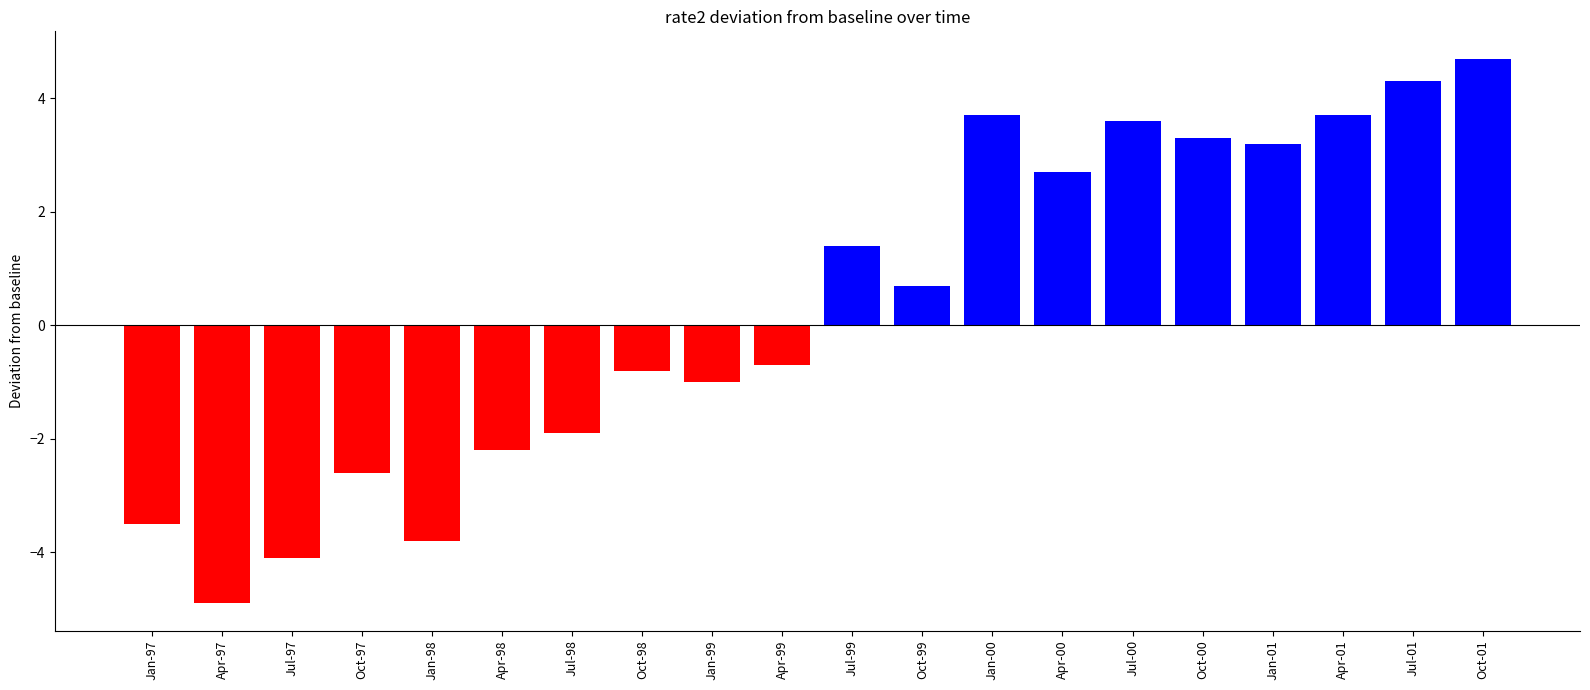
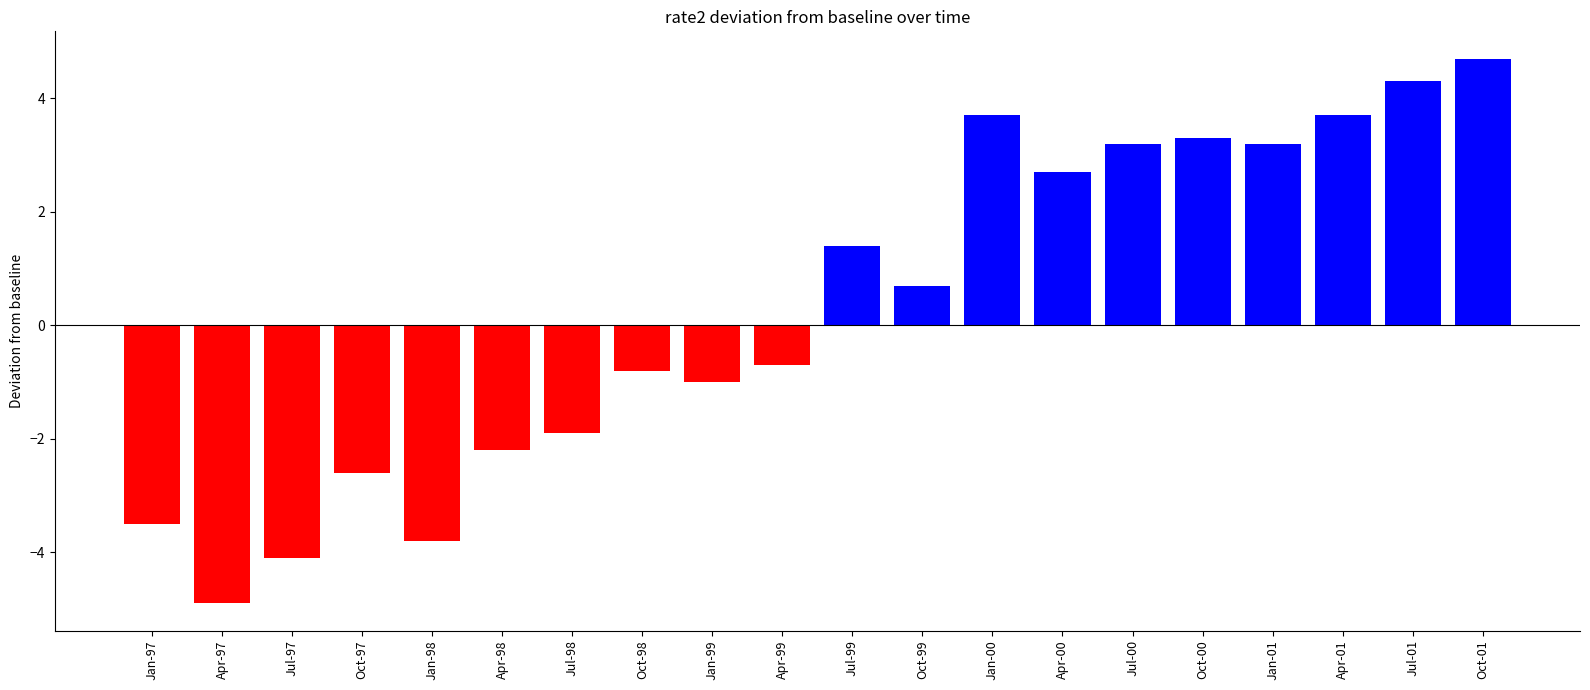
Jul-00: 3.6 -> 3.2
